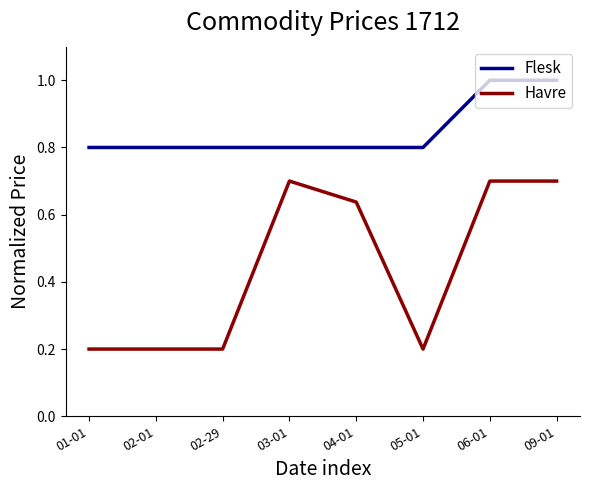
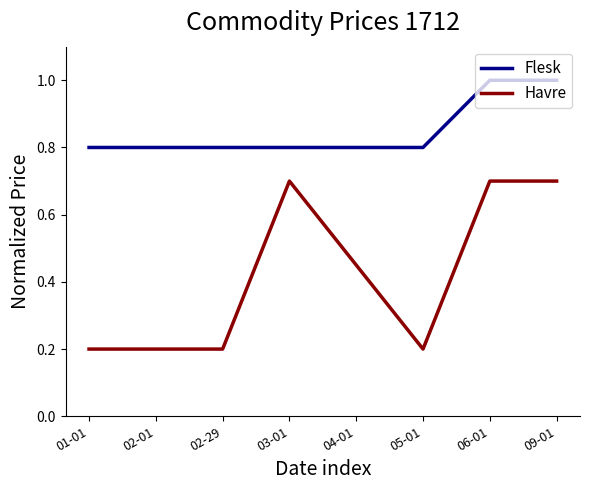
Havre, 04-01: 0.64 -> 0.45
